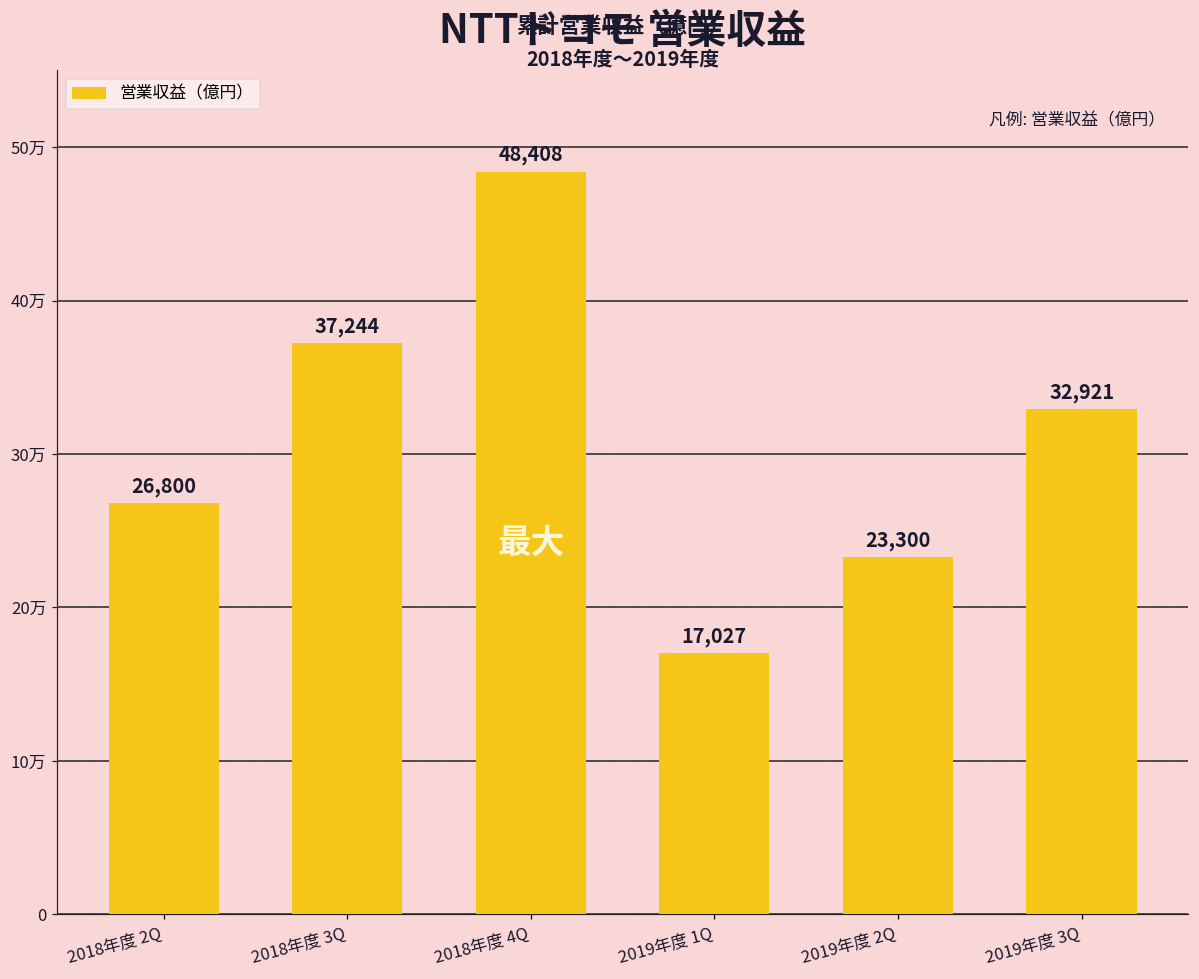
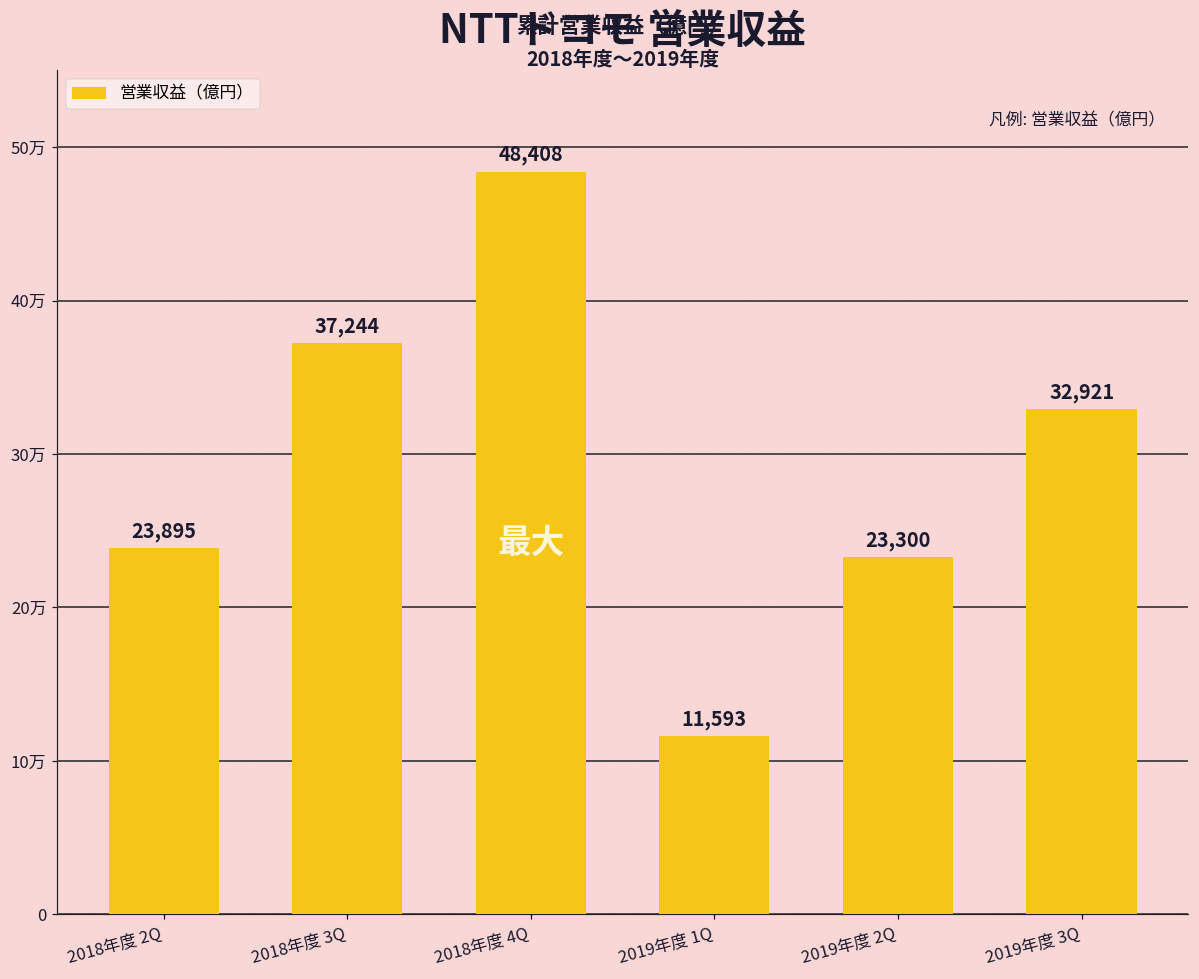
2018年度 2Q: 26,800 -> 23,895
2019年度 1Q: 17,027 -> 11,593
